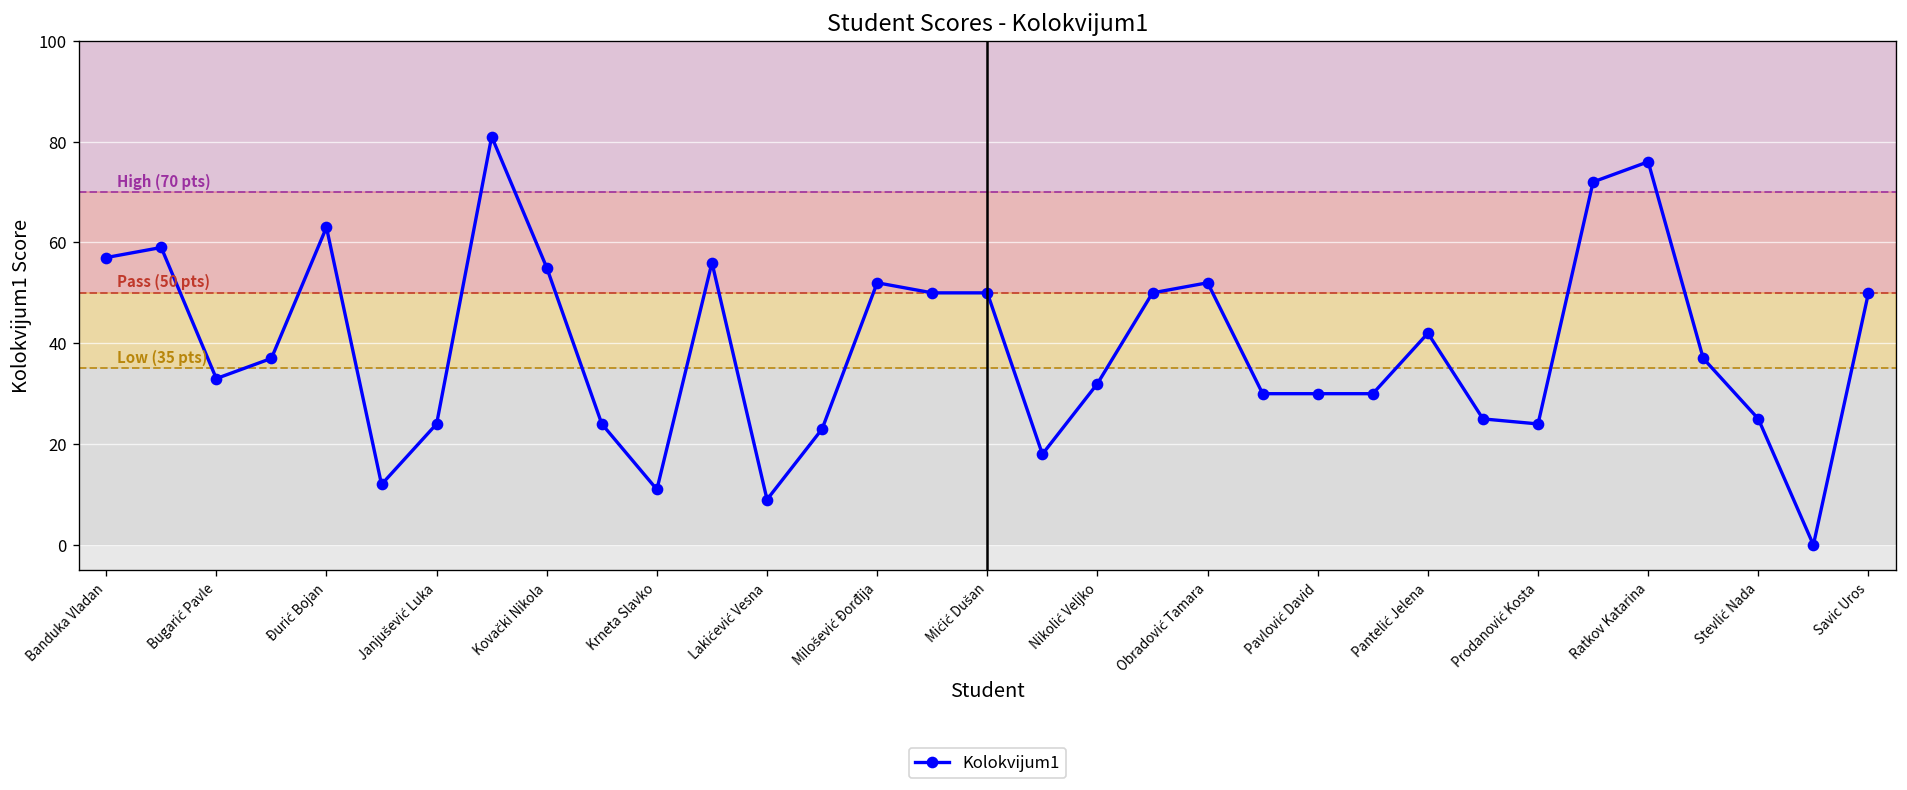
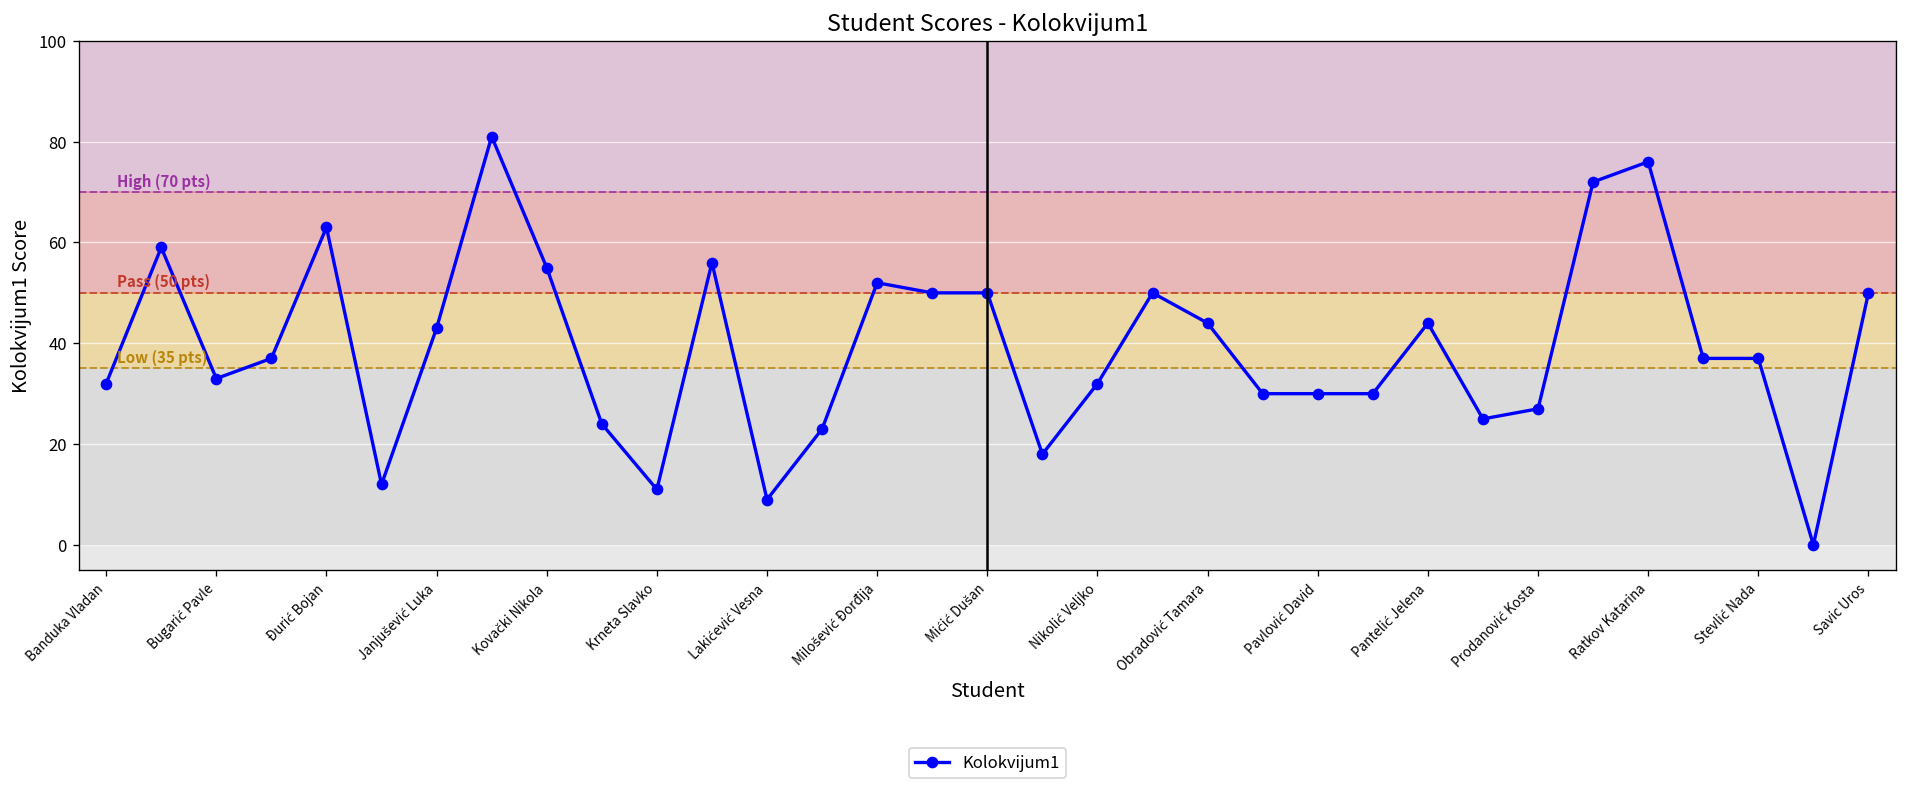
Banduka Vladan: 57 -> 32
Janjušević Luka: 24 -> 43
Obradović Tamara: 52 -> 44
Pantelić Jelena: 42 -> 44
Prodanović Kosta: 24 -> 27
Stevlić Nada: 25 -> 37
